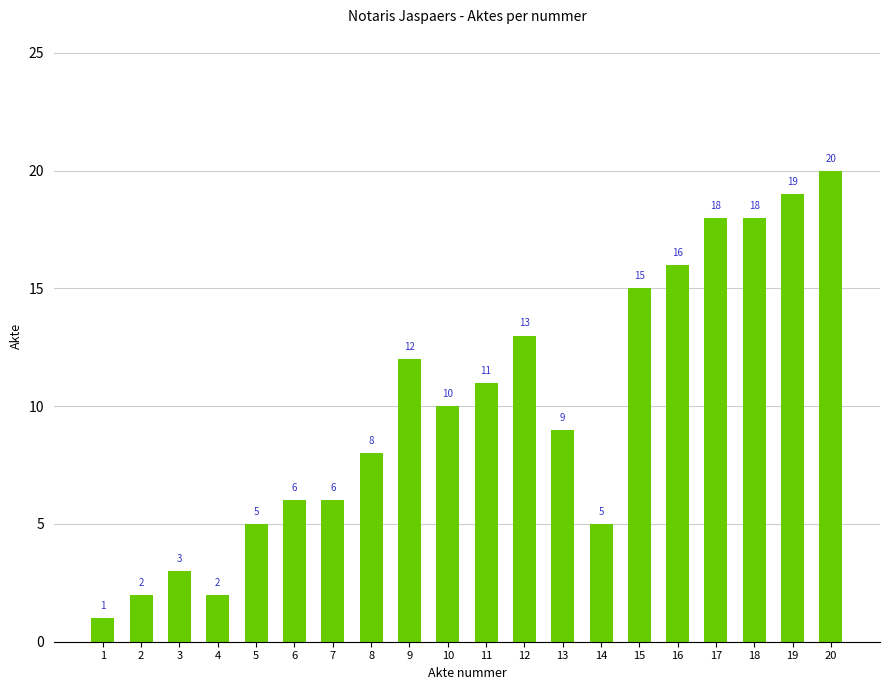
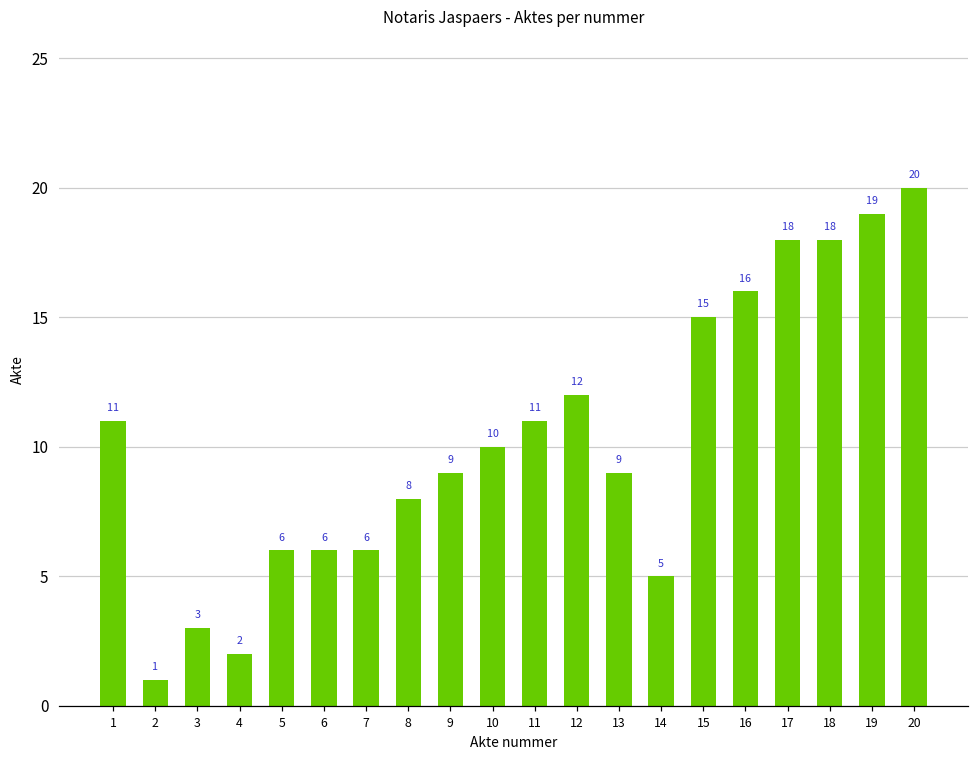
1: 1 -> 11
2: 2 -> 1
5: 5 -> 6
9: 12 -> 9
12: 13 -> 12
